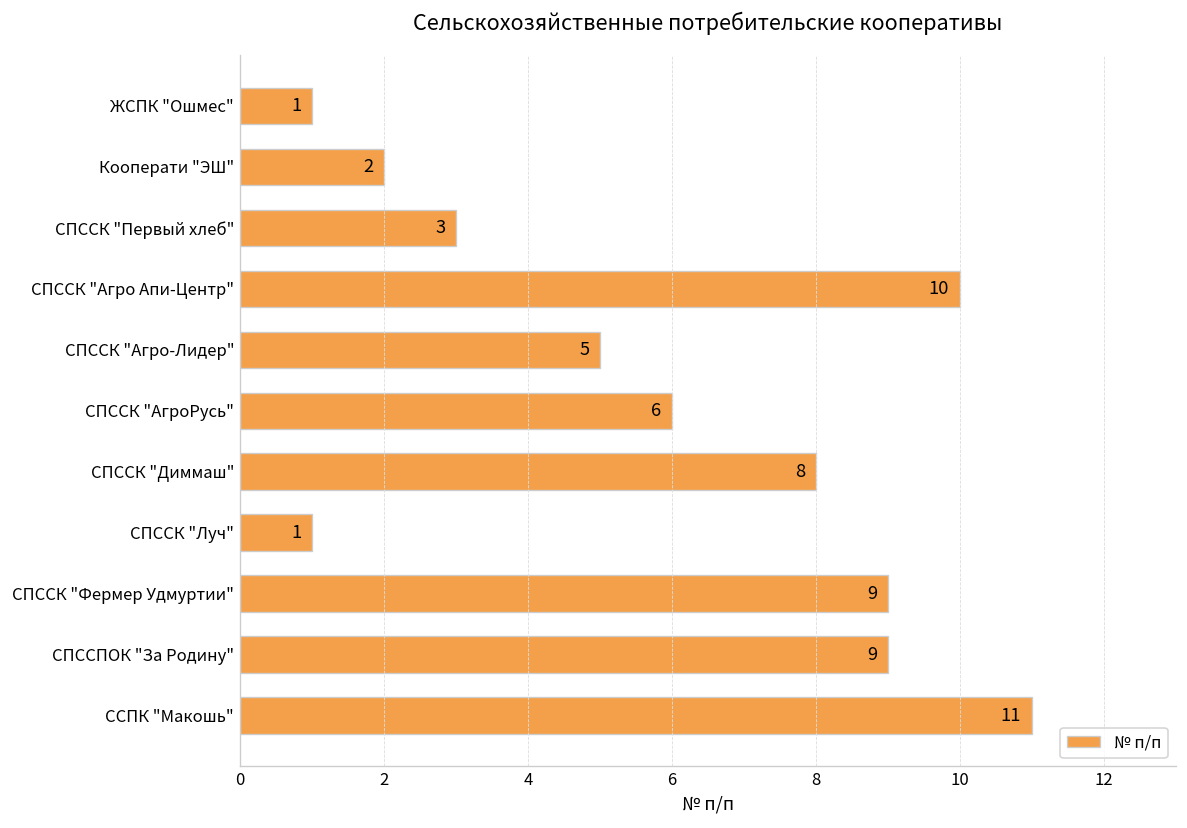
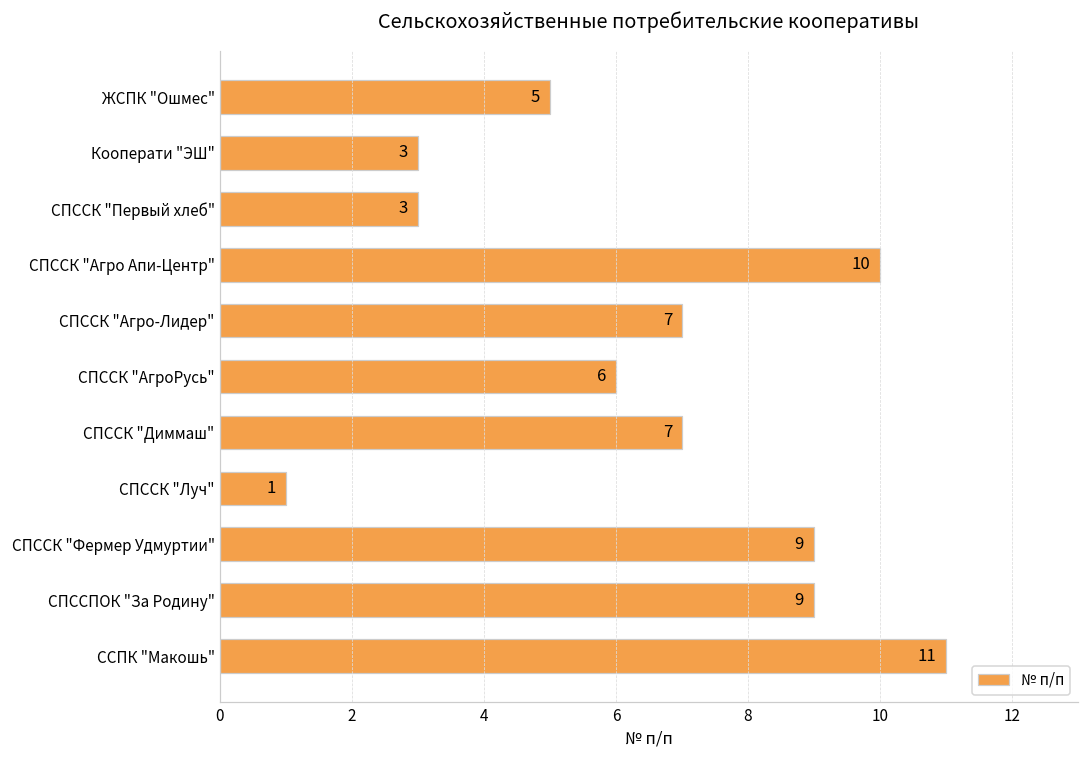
ЖСПК "Ошмес": 1 -> 5
Кооперати "ЭШ": 2 -> 3
СПССК "Агро-Лидер": 5 -> 7
СПССК "Диммаш": 8 -> 7
